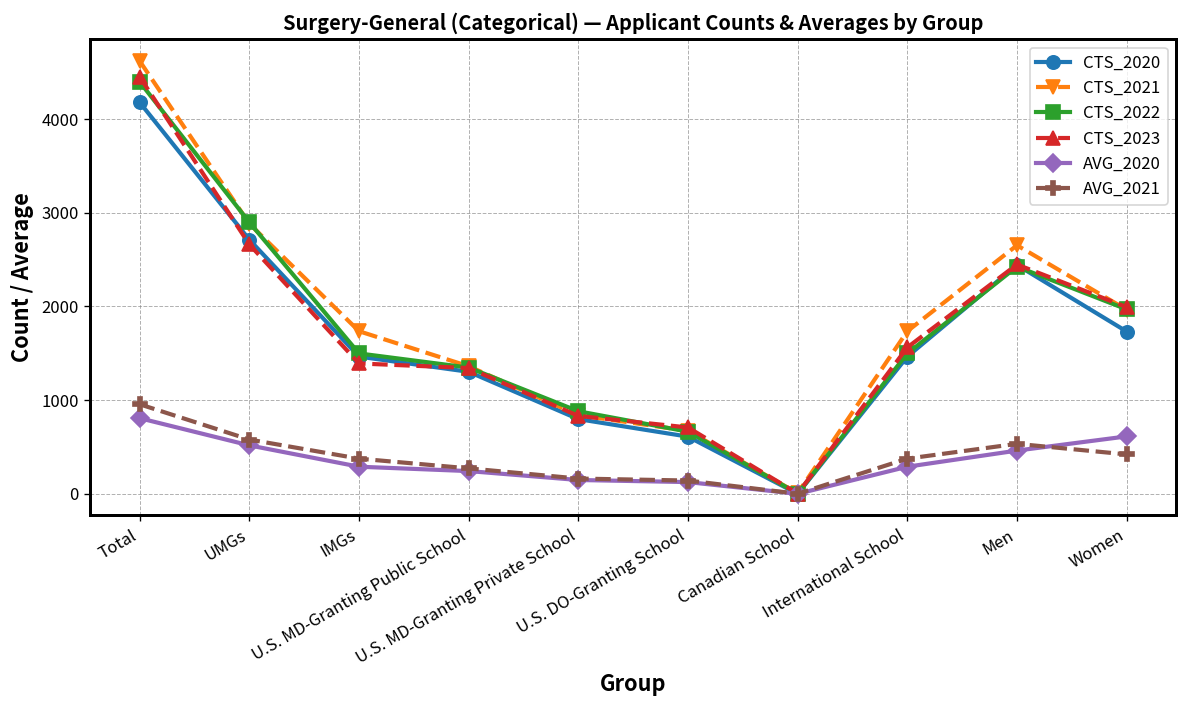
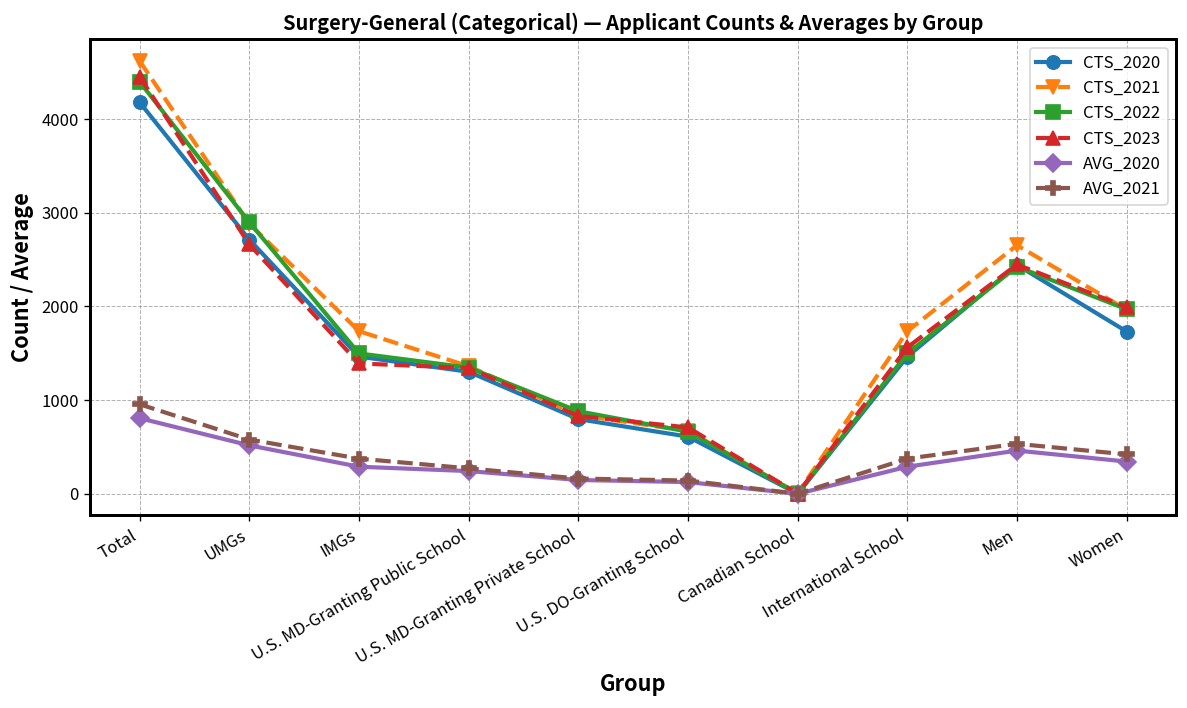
AVG_2020, Women: 600 -> 300
